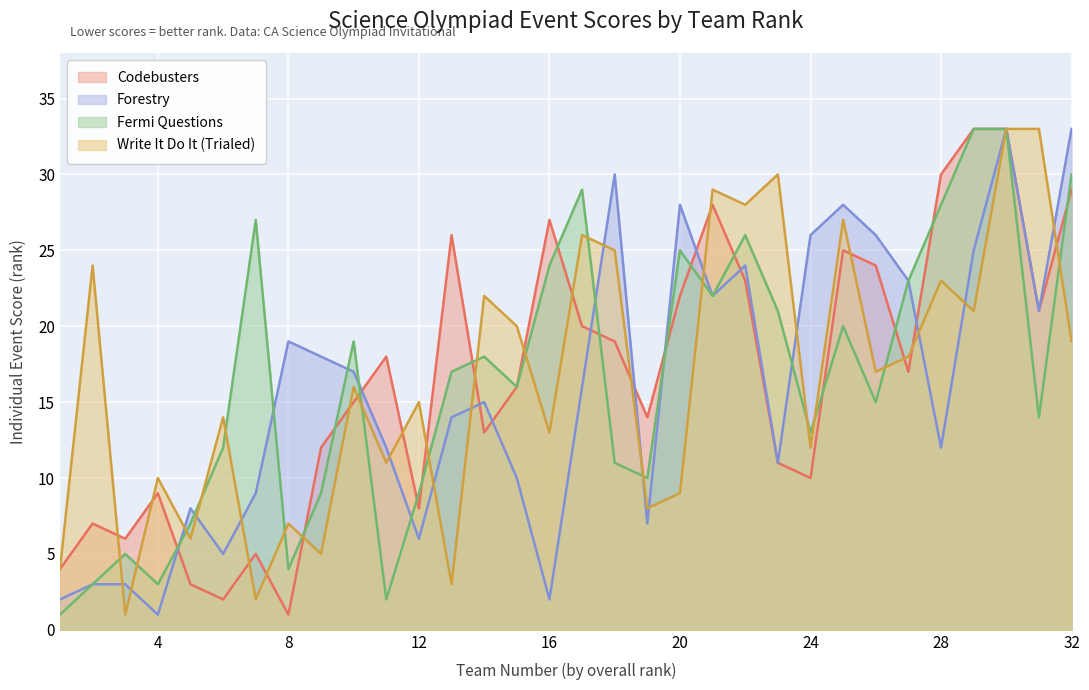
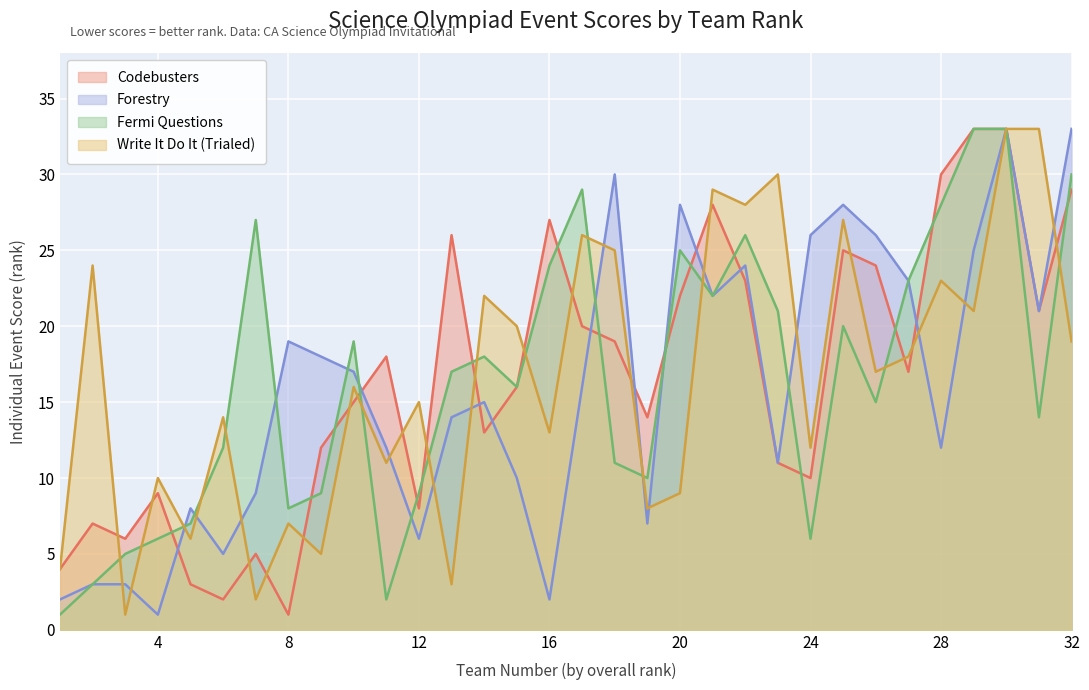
Fermi Questions, 4: 3 -> 6
Fermi Questions, 8: 4 -> 8
Fermi Questions, 24: 13 -> 6
